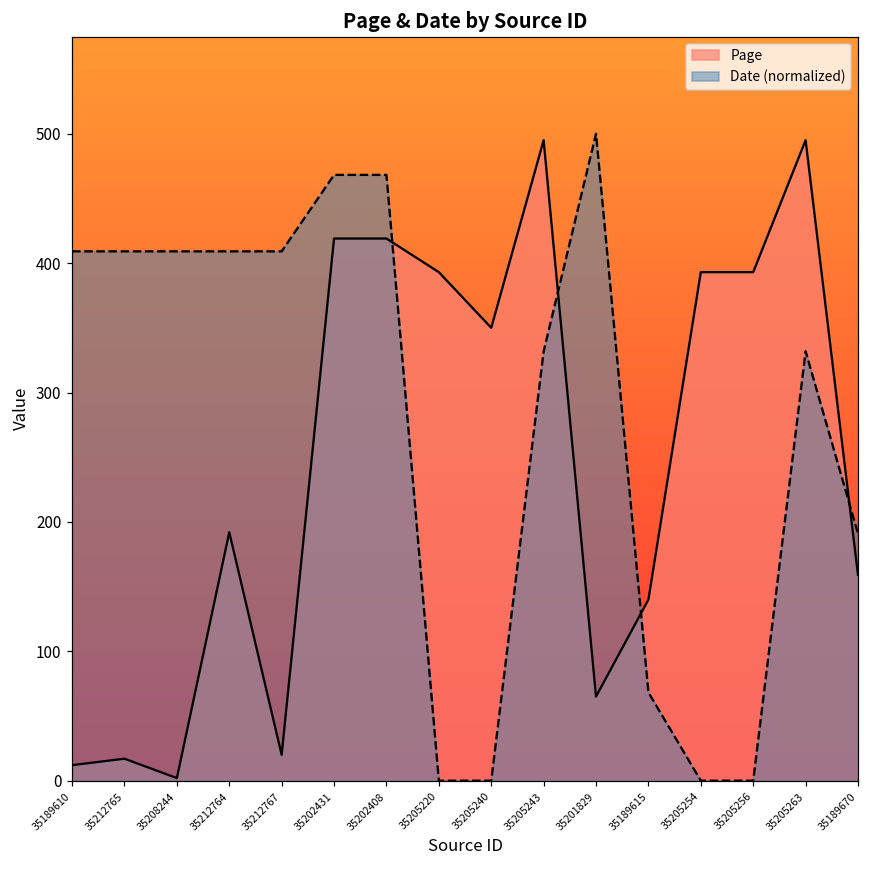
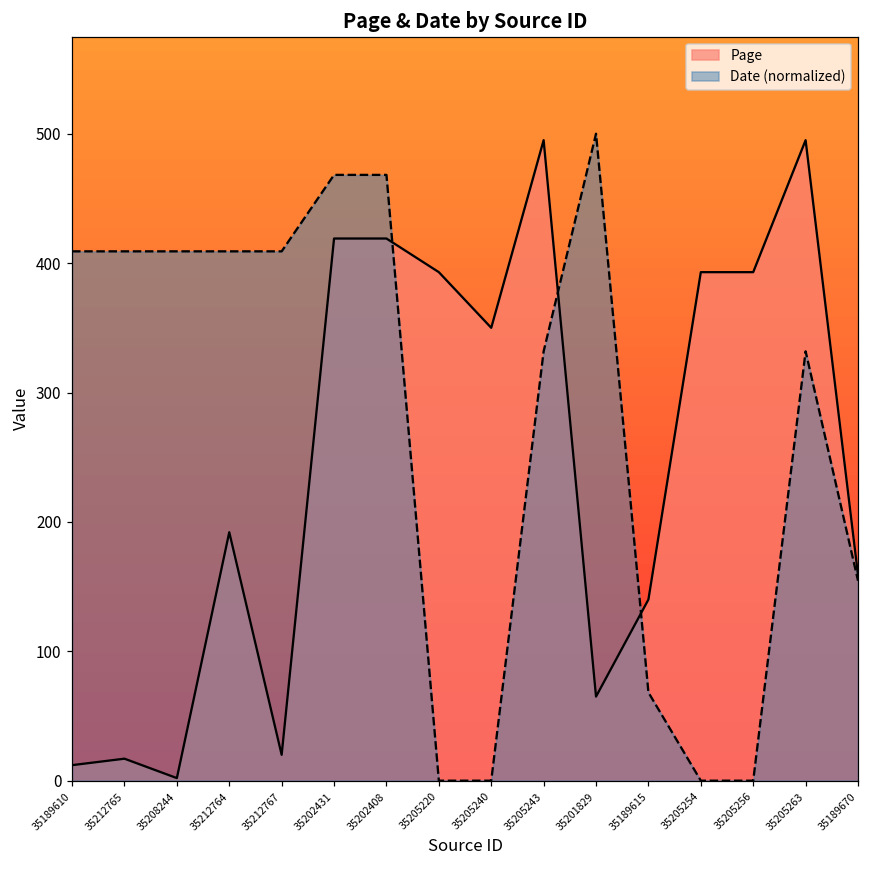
Date (normalized), 35189670: 191 -> 155
